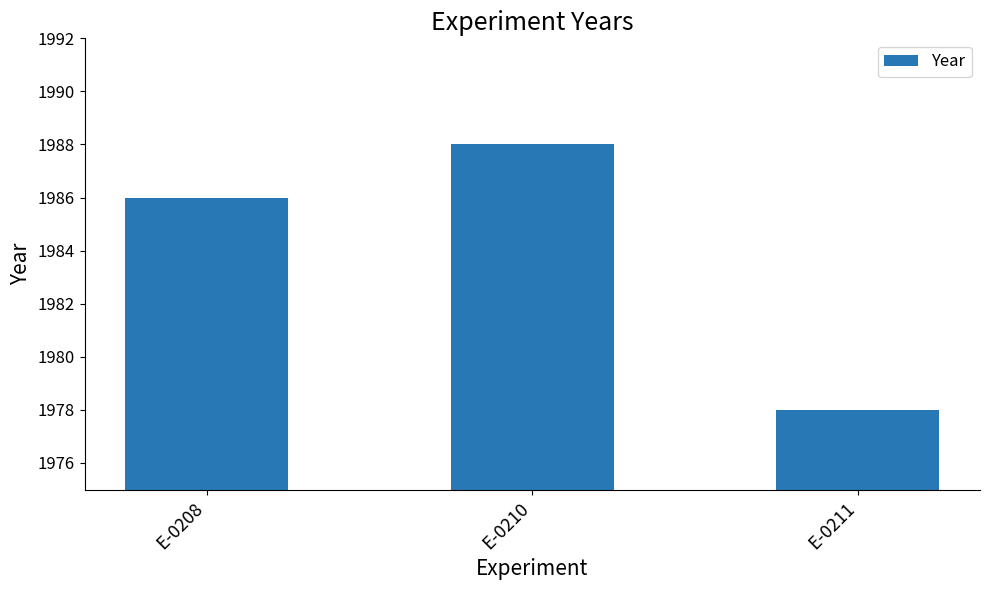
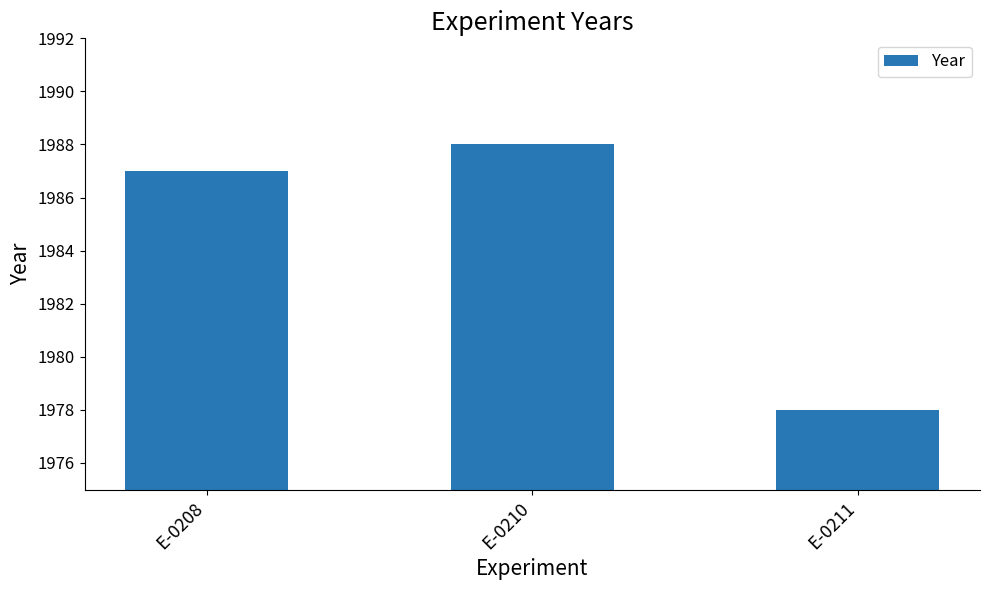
E-0208: 1986 -> 1987
